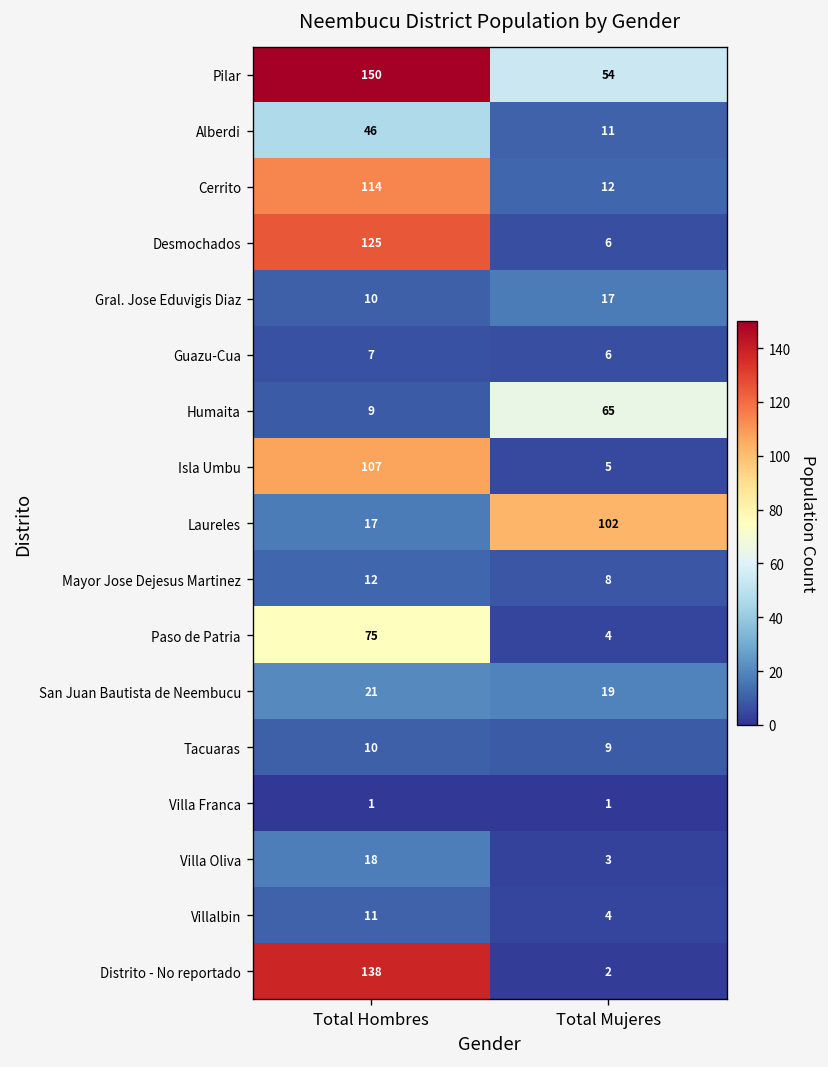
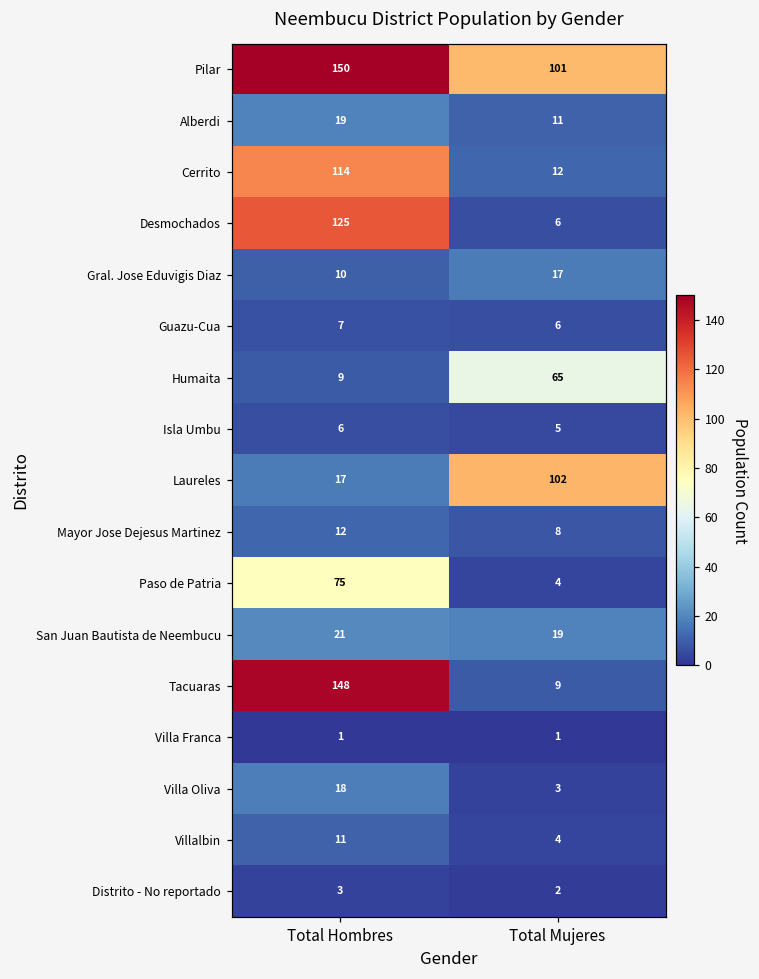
Pilar, Total Mujeres: 54 -> 101
Alberdi, Total Hombres: 46 -> 19
Isla Umbu, Total Hombres: 107 -> 6
Tacuaras, Total Hombres: 10 -> 148
Distrito - No reportado, Total Hombres: 138 -> 3
